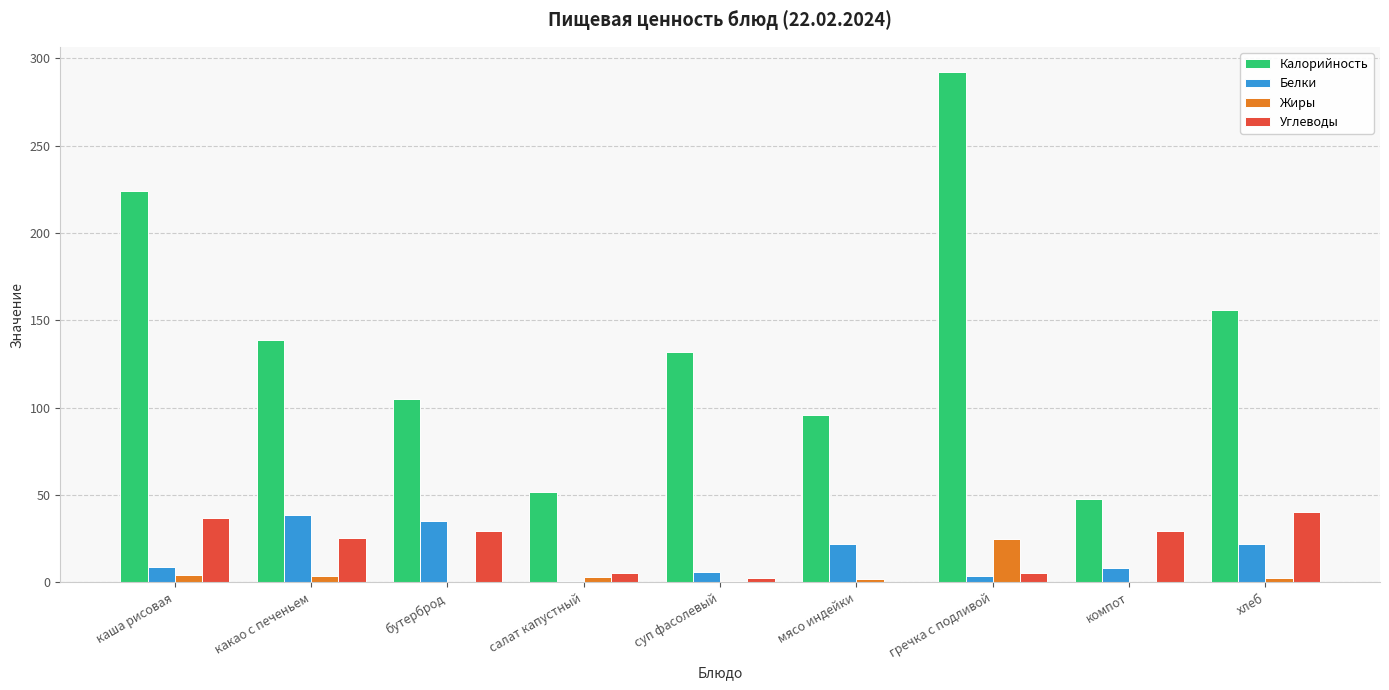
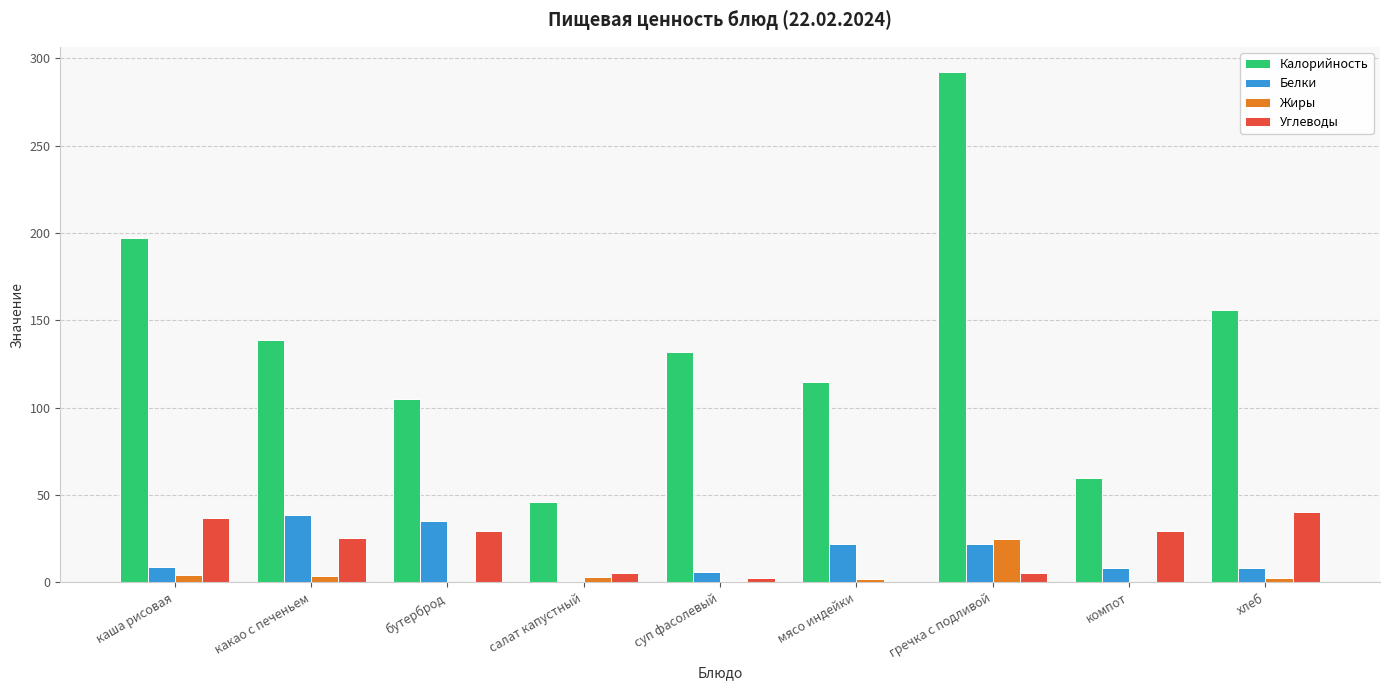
Калорийность, каша рисовая: 224 -> 197
Калорийность, салат капустный: 52 -> 46
Калорийность, мясо индейки: 96 -> 115
Белки, гречка с подливой: 4 -> 22
Калорийность, компот: 48 -> 60
Белки, хлеб: 22 -> 8
